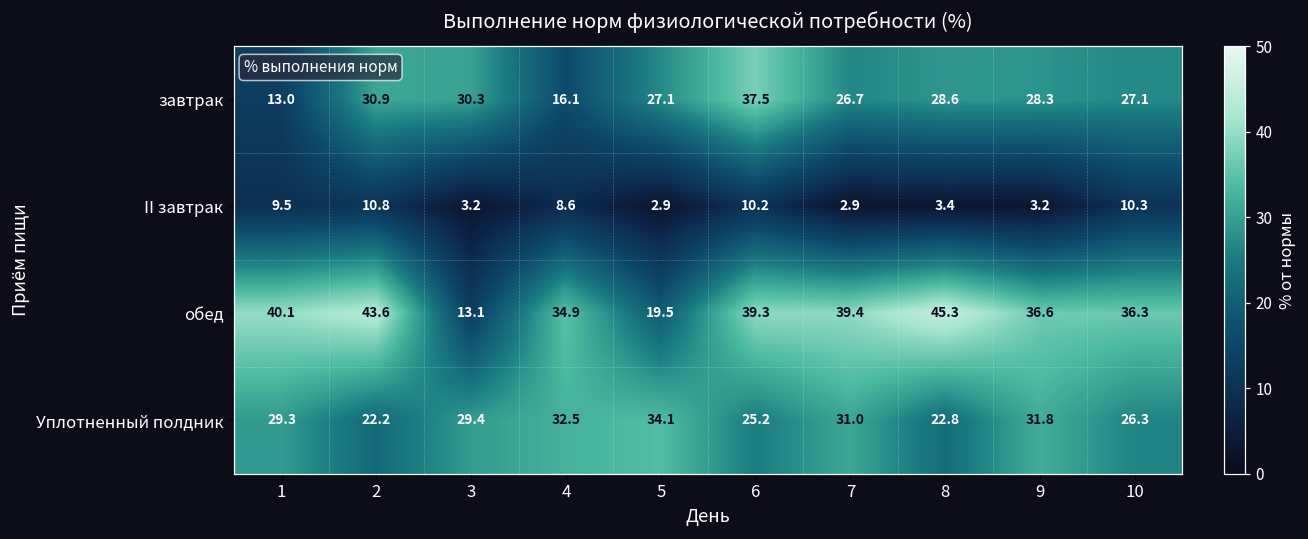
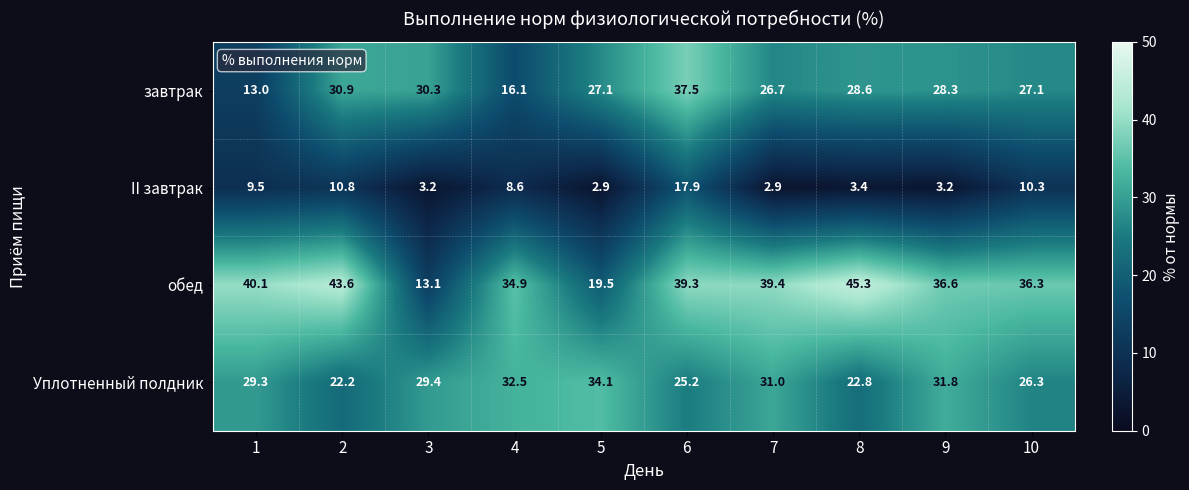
II завтрак, 6: 10.2 -> 17.9
